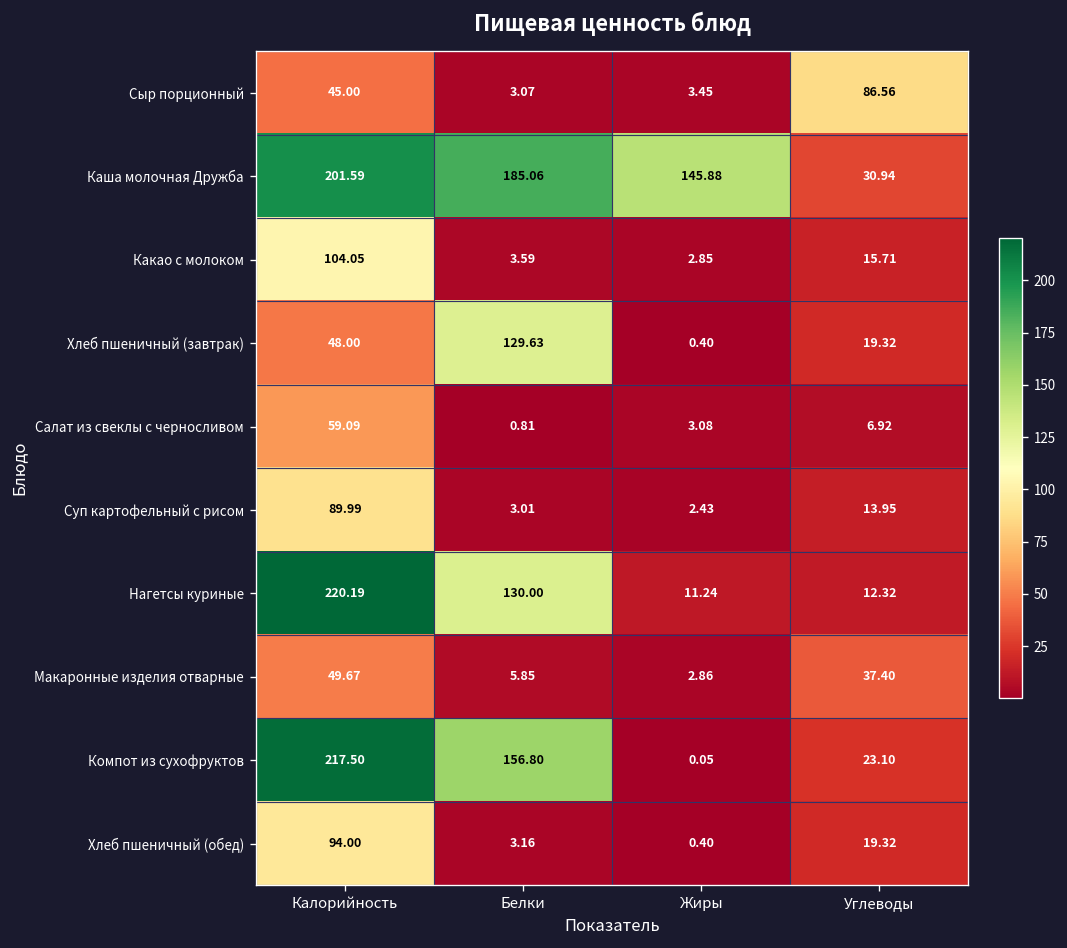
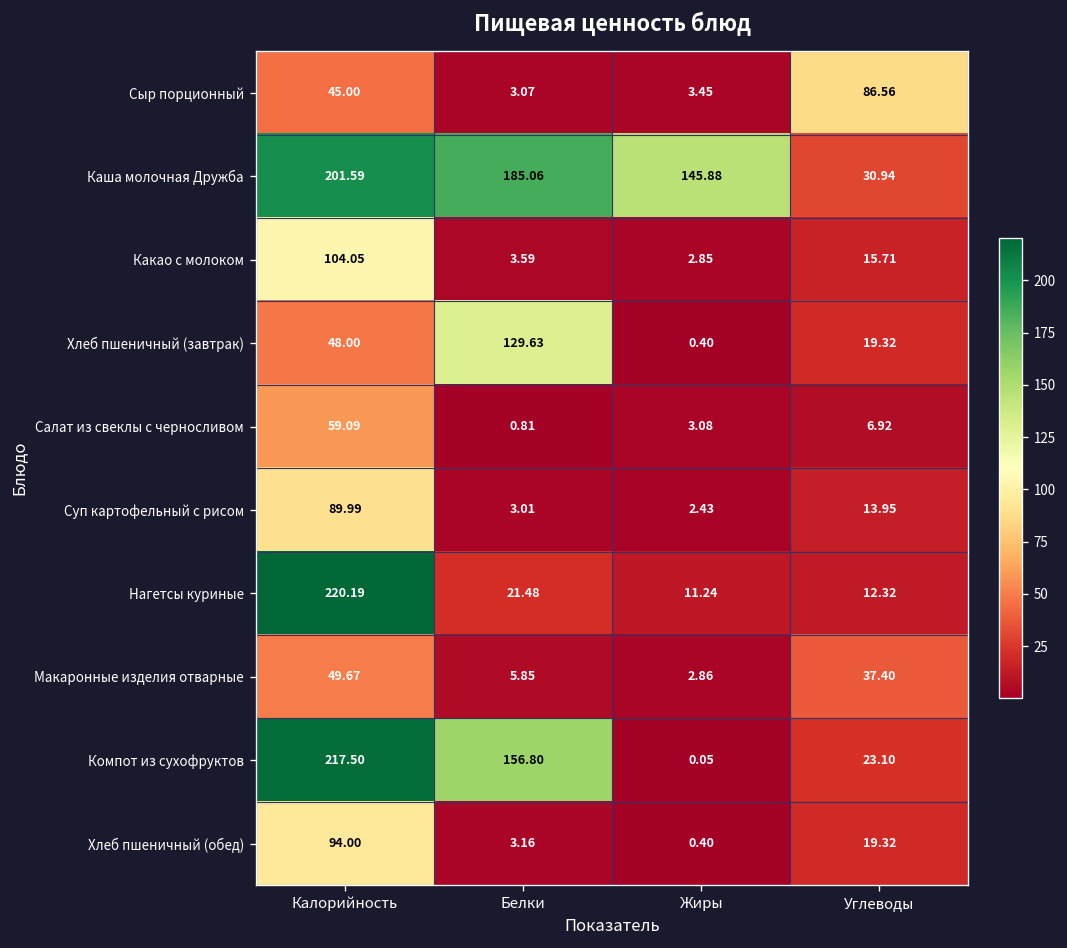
Нагетсы куриные, Белки: 130.00 -> 21.48
